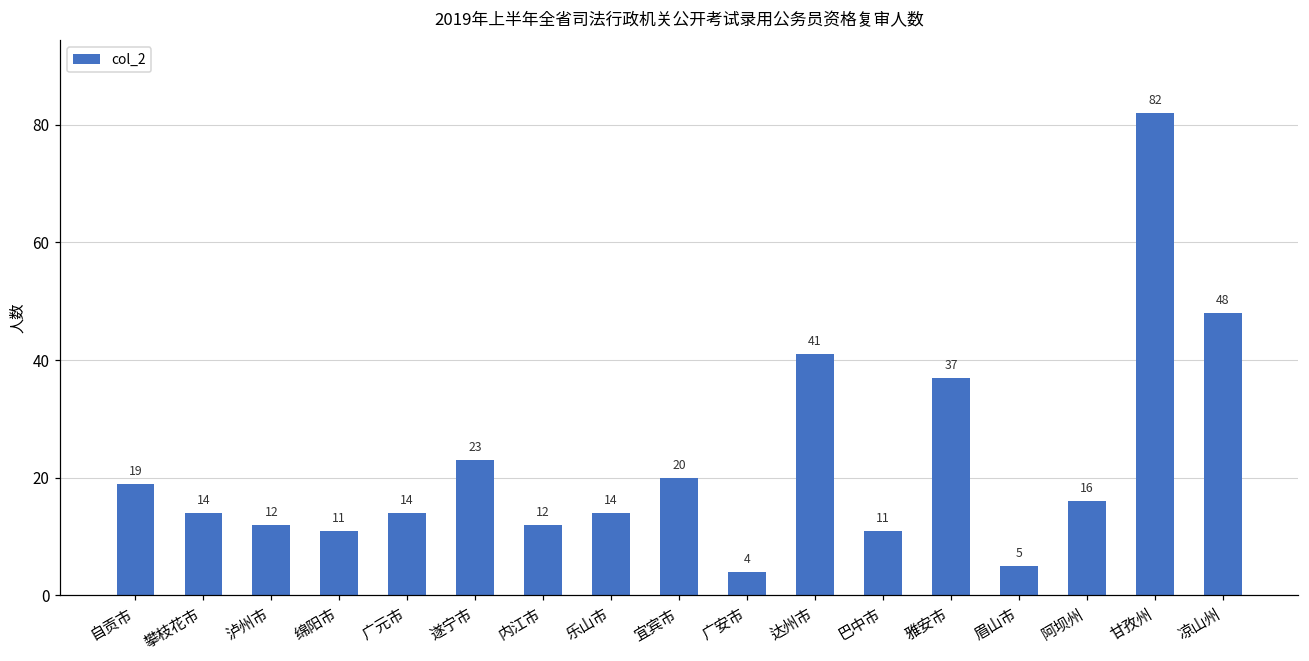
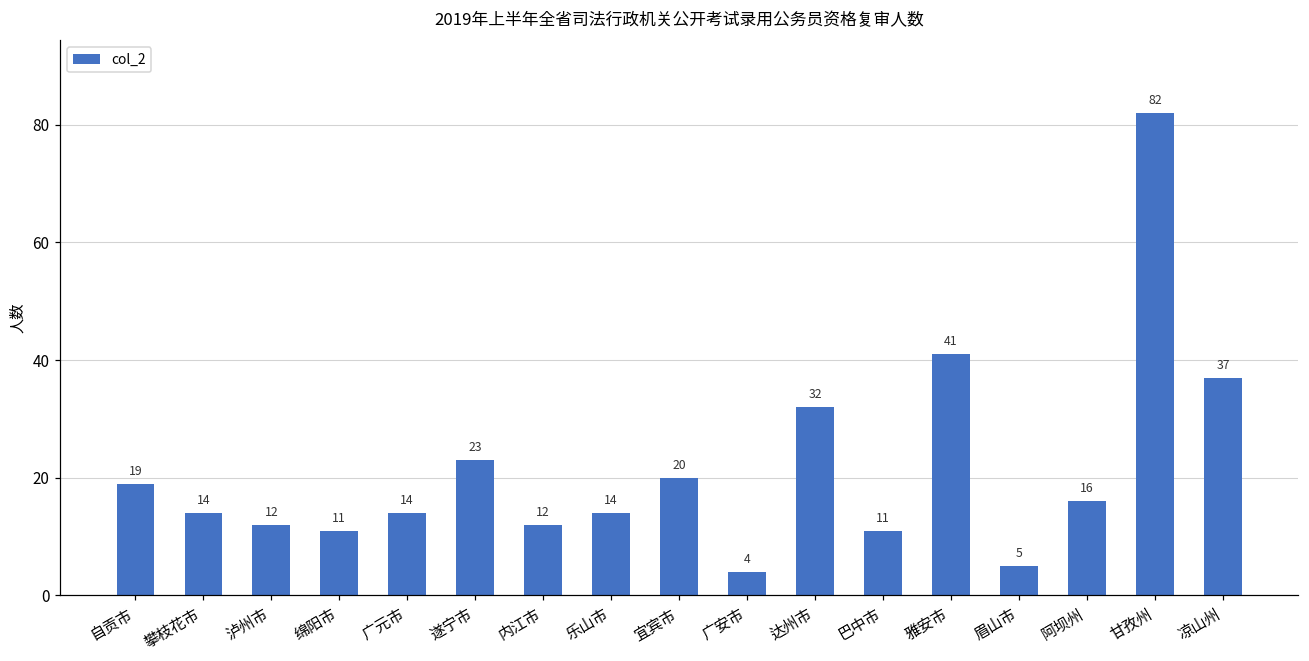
达州市: 41 -> 32
雅安市: 37 -> 41
凉山州: 48 -> 37
